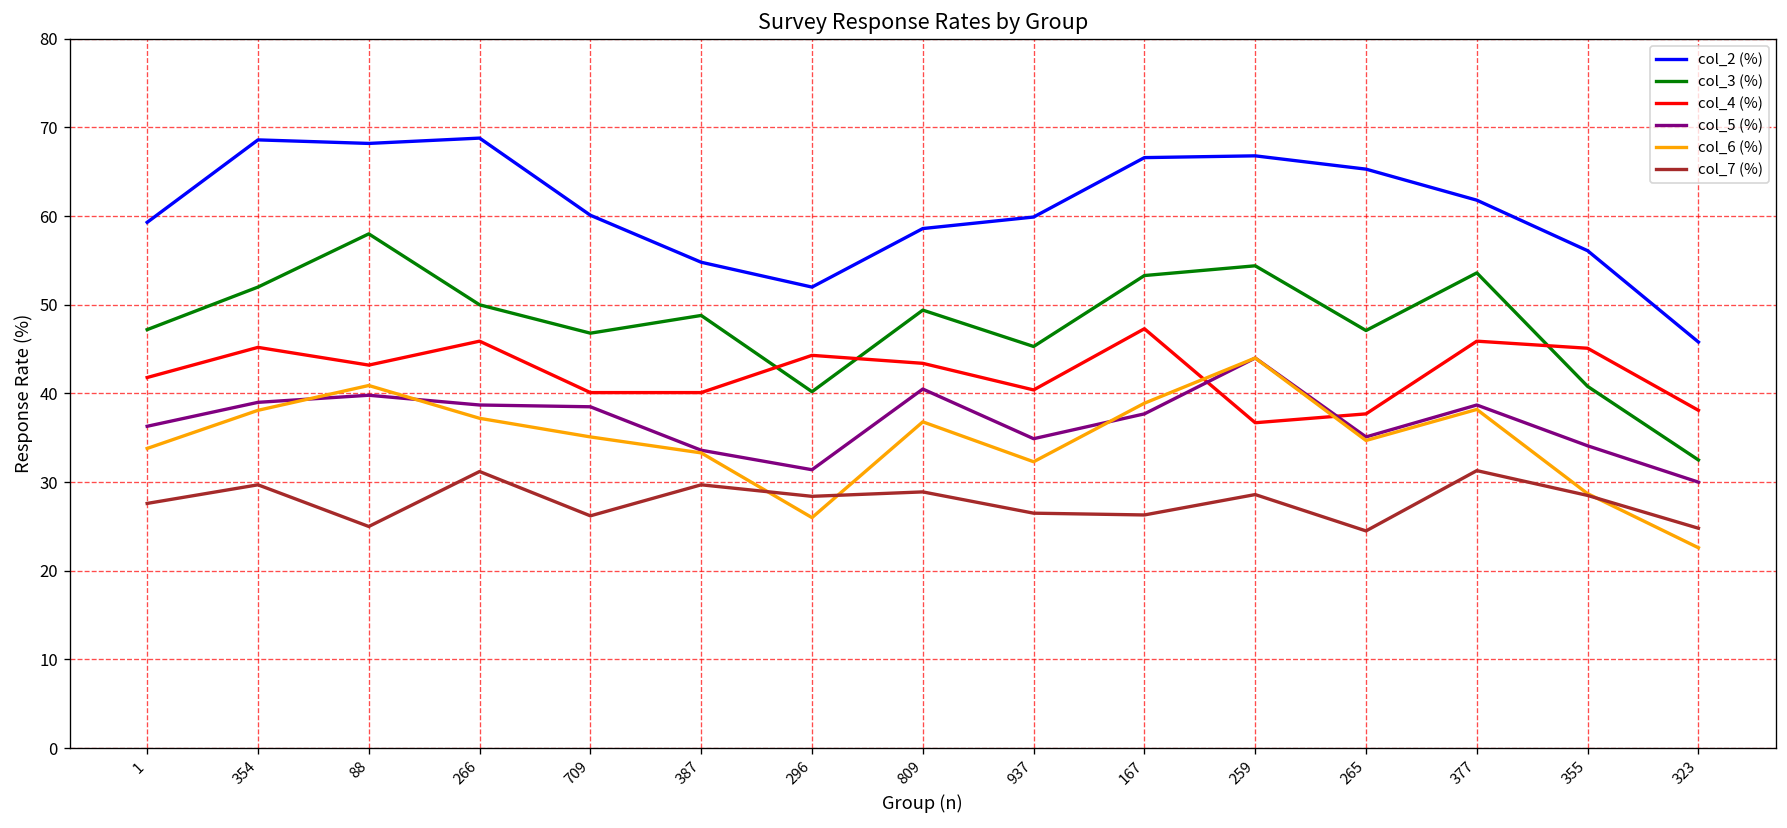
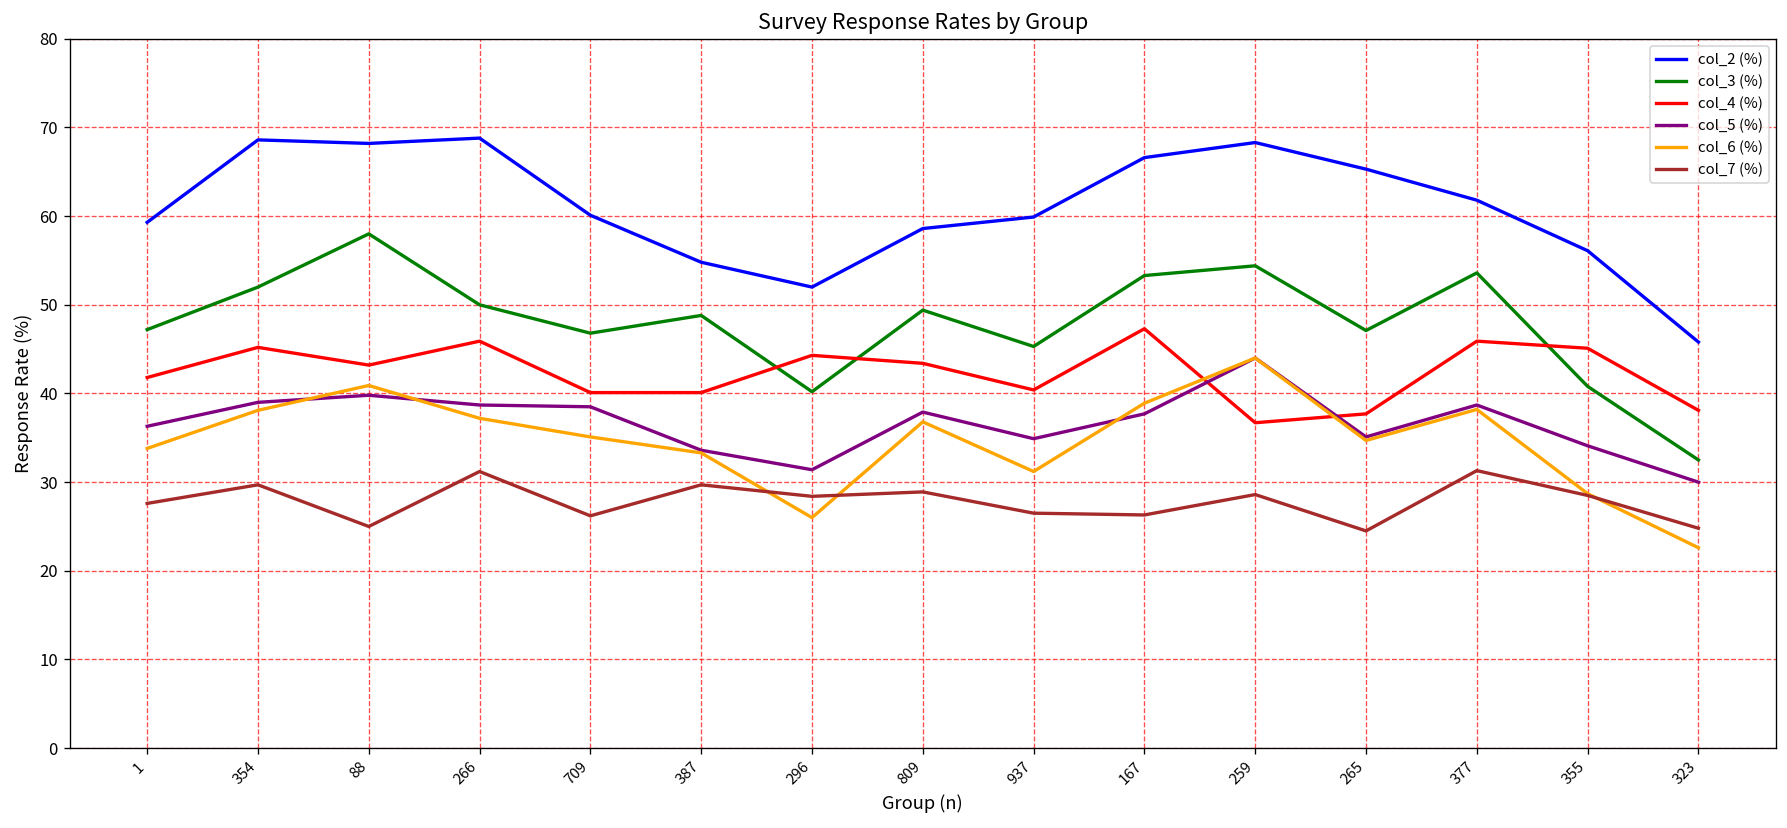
col_5 (%), 809: 41 -> 38
col_6 (%), 937: 32 -> 31
col_2 (%), 259: 67 -> 68
